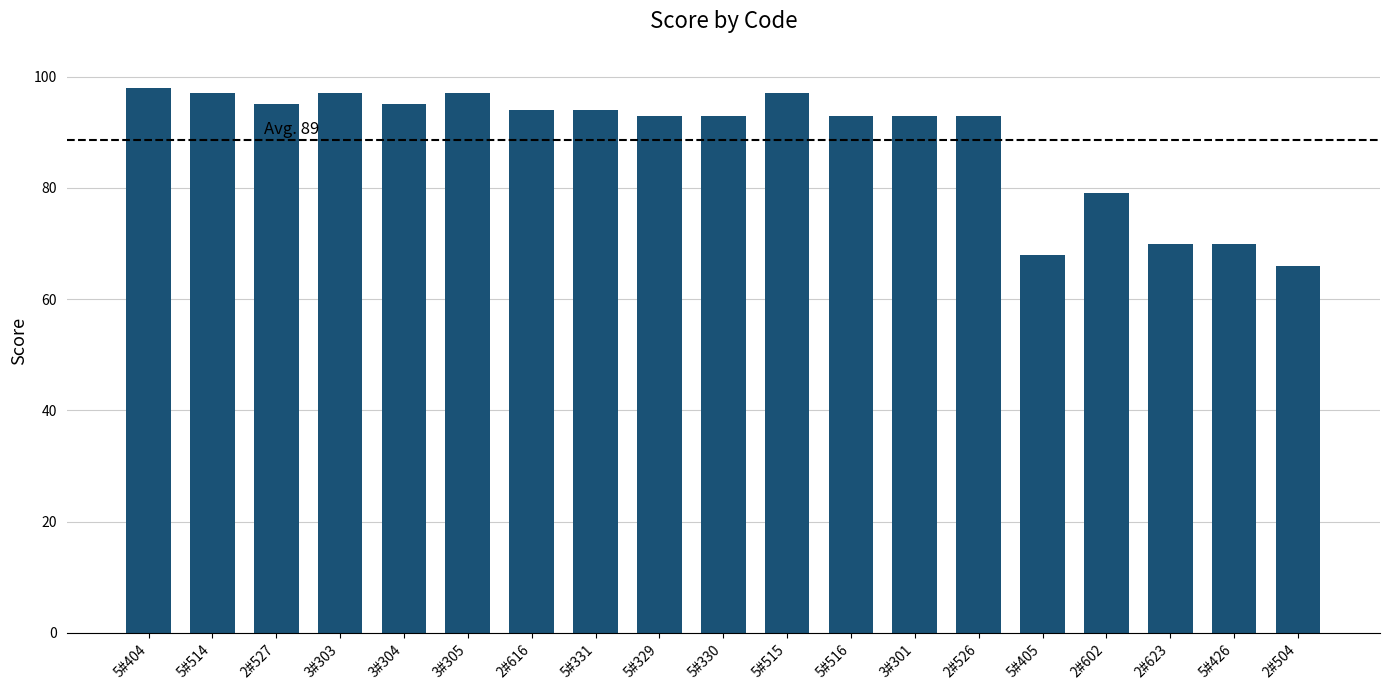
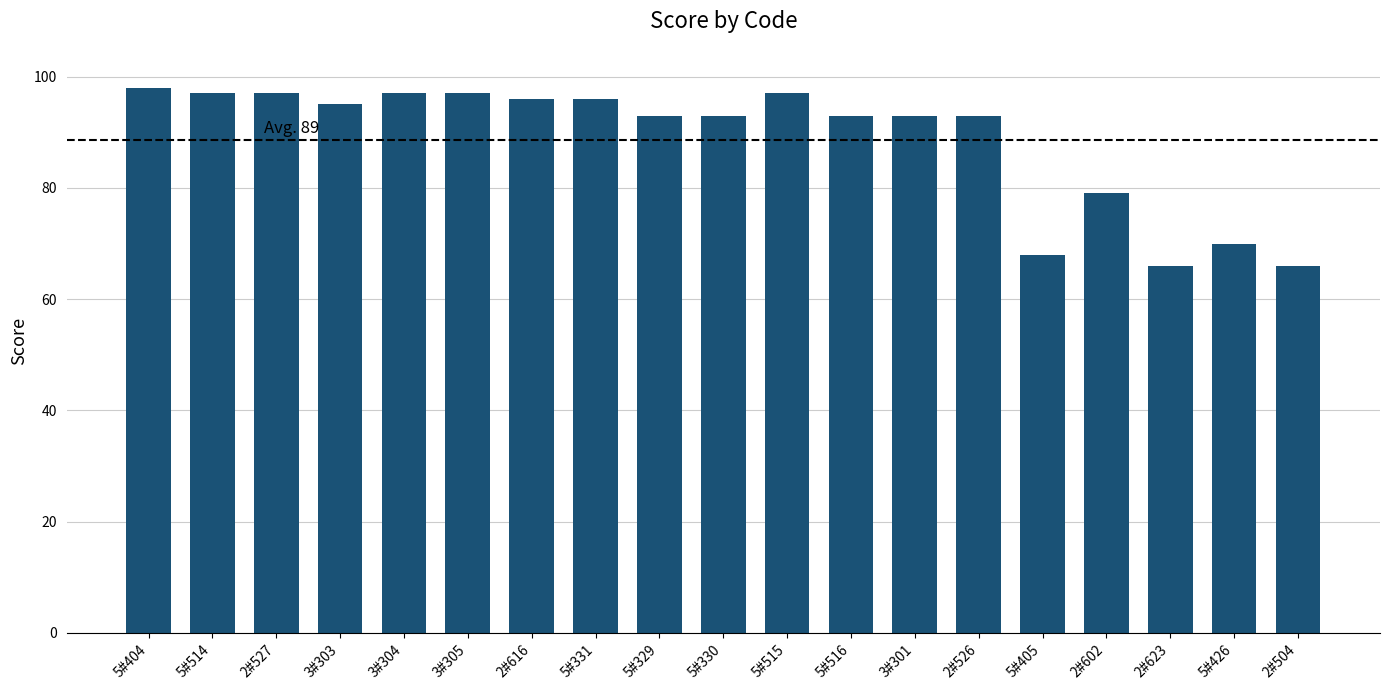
2#527: 95 -> 97
3#303: 97 -> 95
3#304: 95 -> 97
2#616: 94 -> 96
5#331: 94 -> 96
2#623: 70 -> 66
